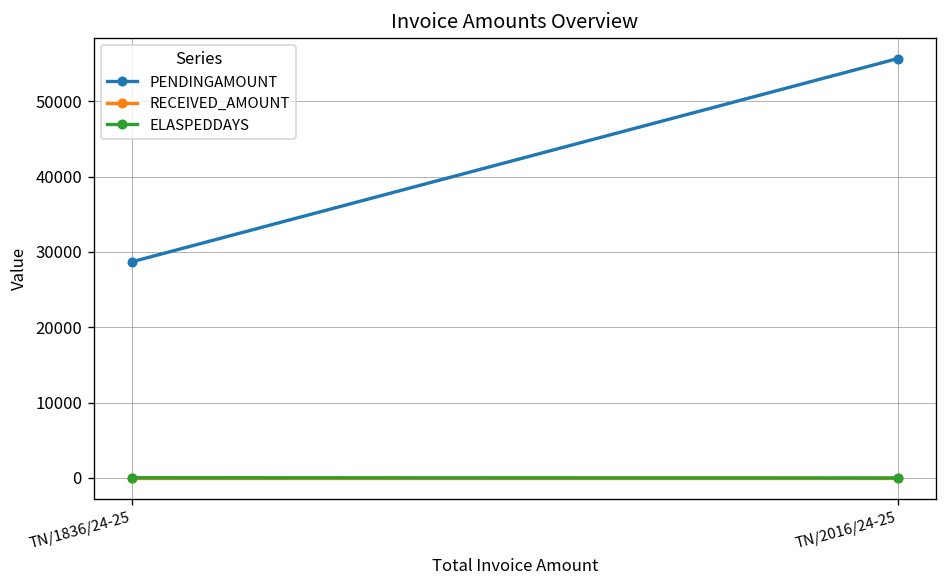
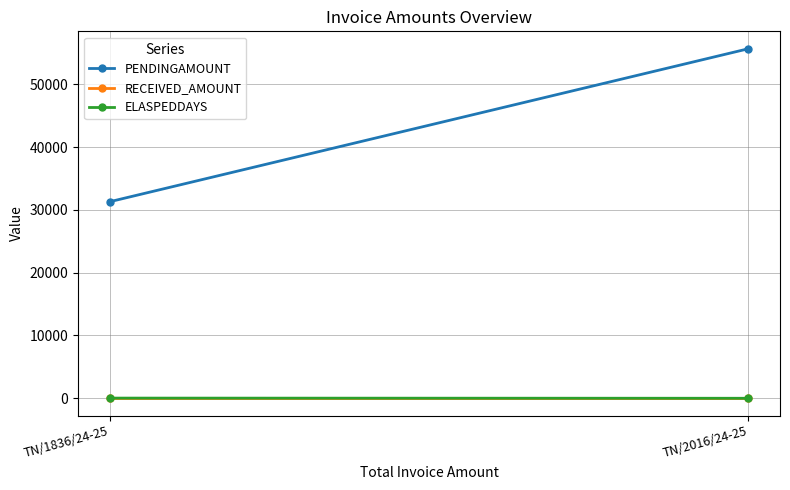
PENDINGAMOUNT, TN/1836/24-25: 29000 -> 31000
